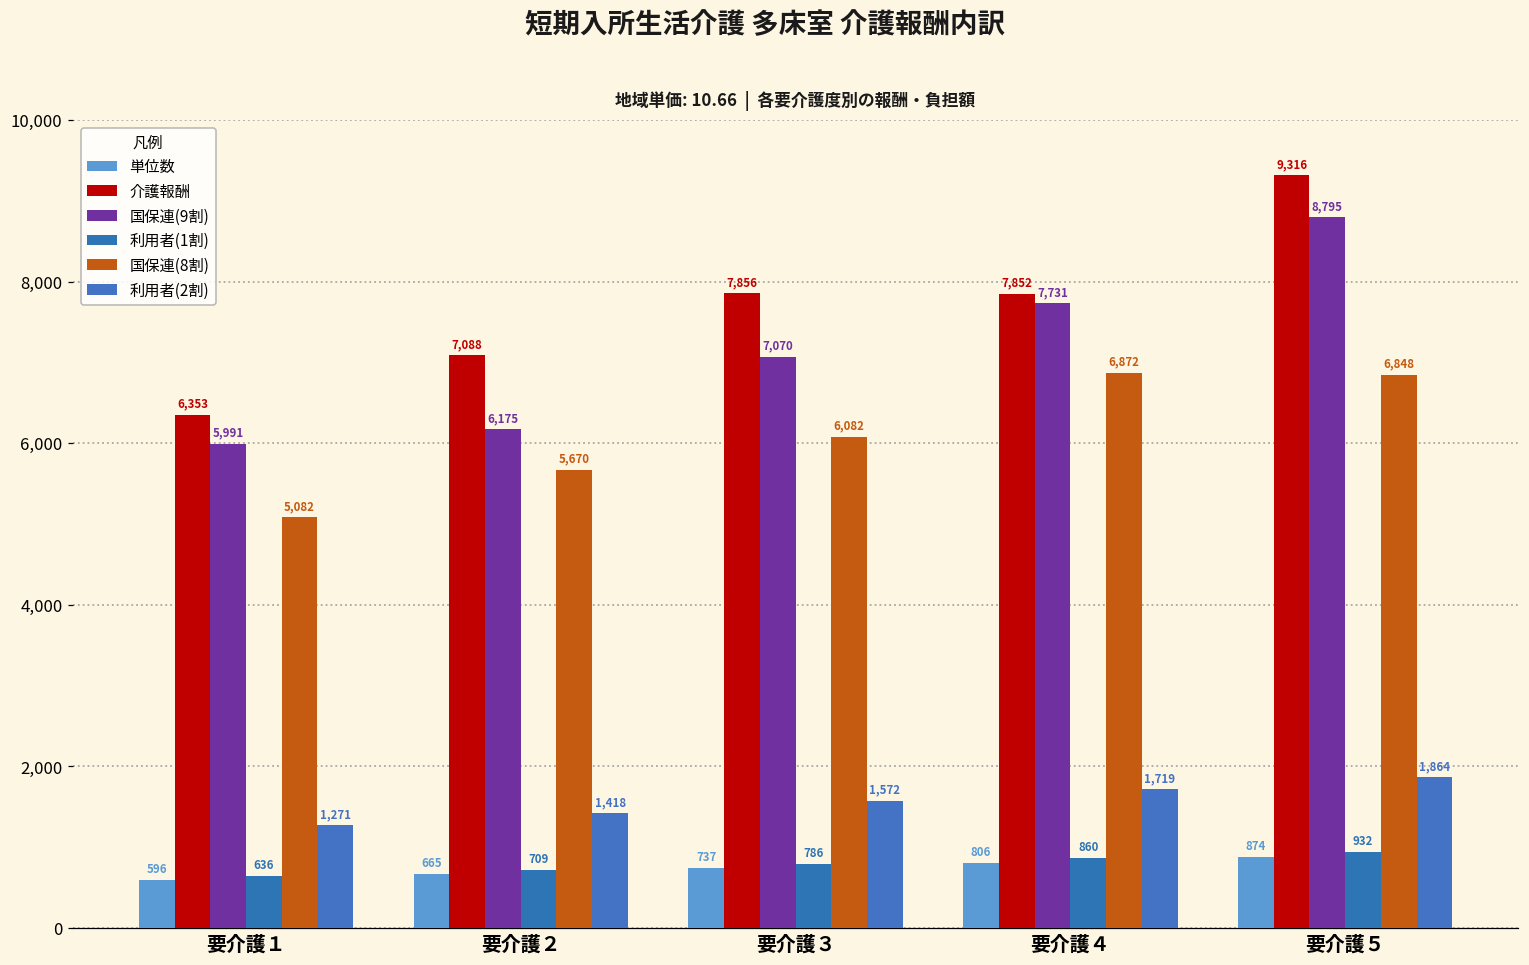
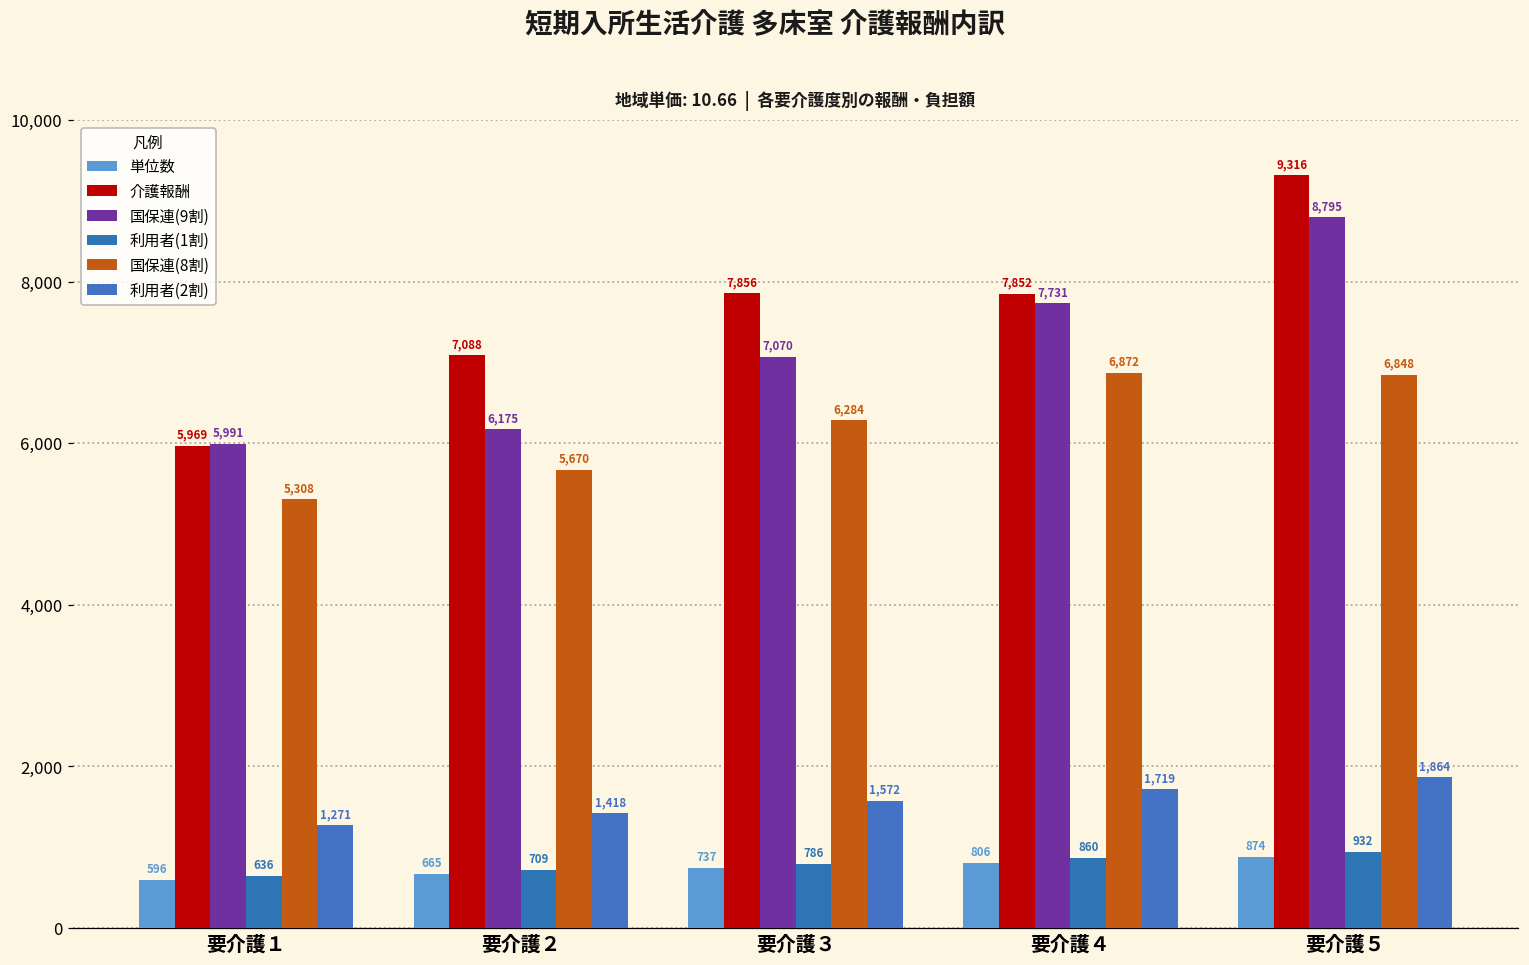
介護報酬, 要介護１: 6,353 -> 5,969
国保連(8割), 要介護１: 5,082 -> 5,308
国保連(8割), 要介護３: 6,082 -> 6,284
